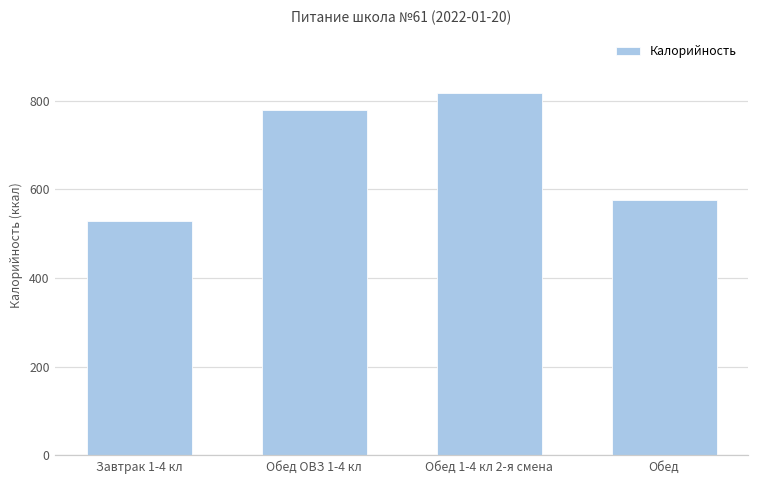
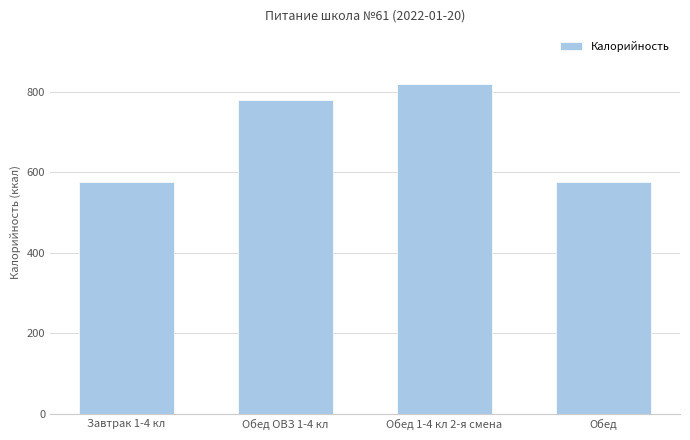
Завтрак 1-4 кл: 530 -> 570
